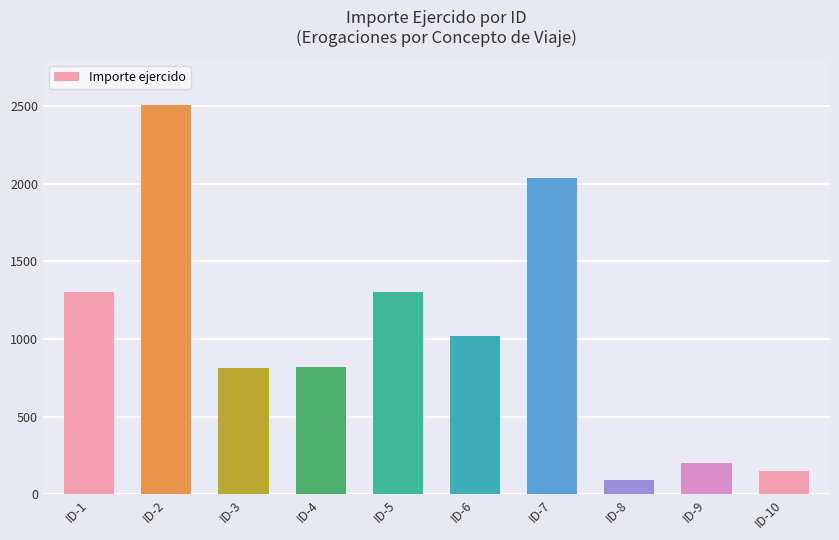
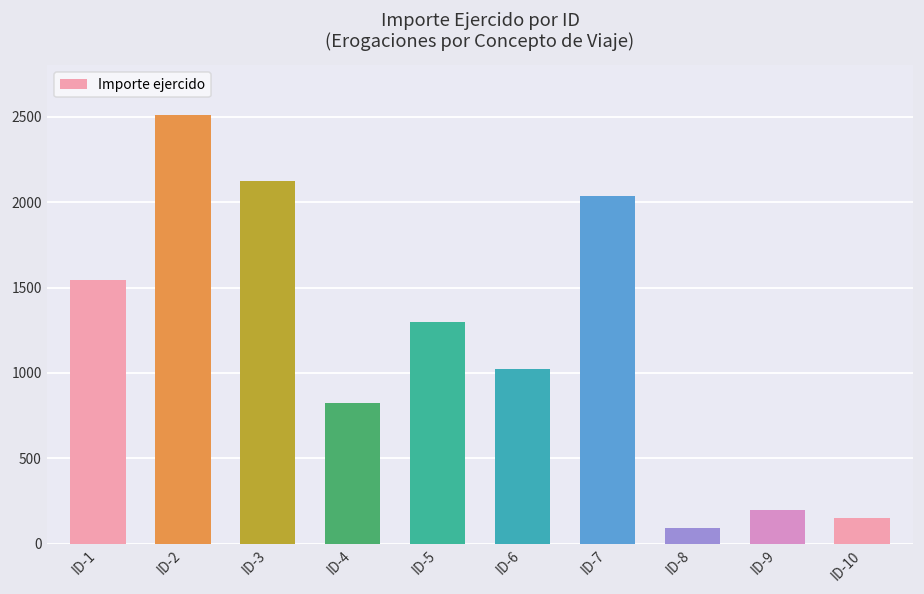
ID-1: 1300 -> 1550
ID-3: 810 -> 2130
